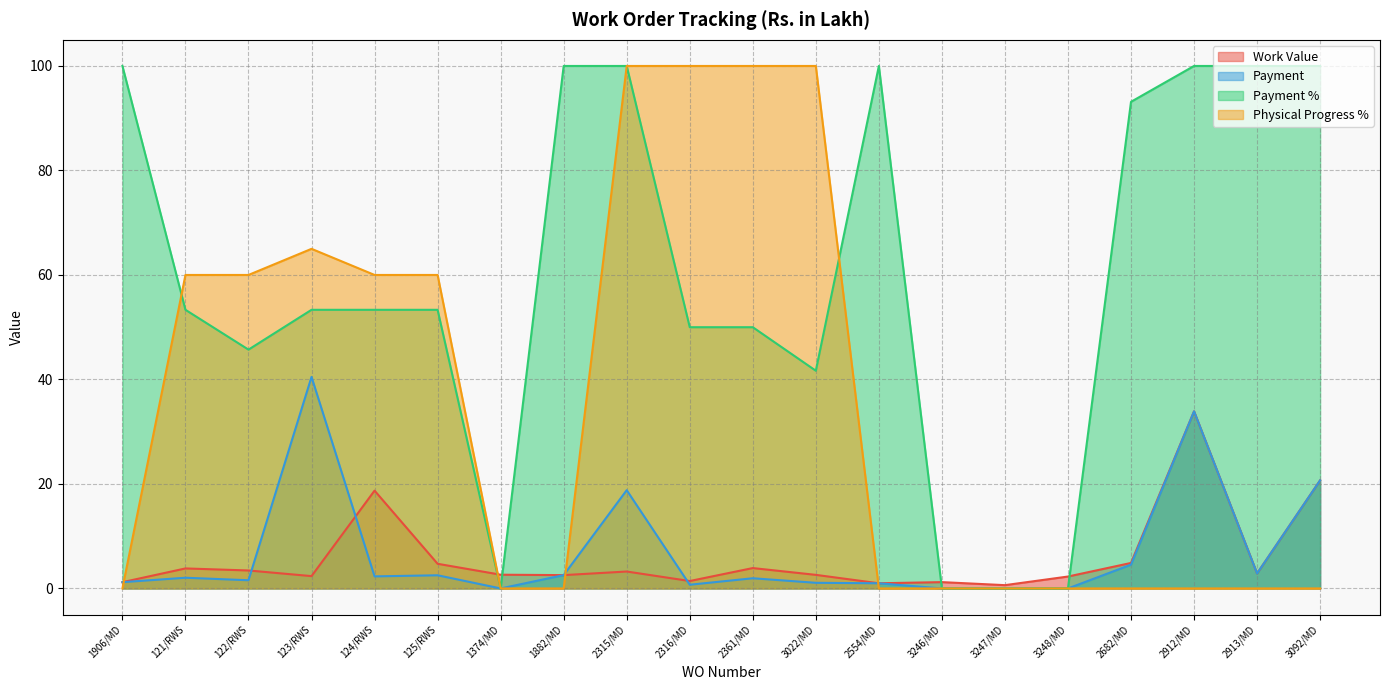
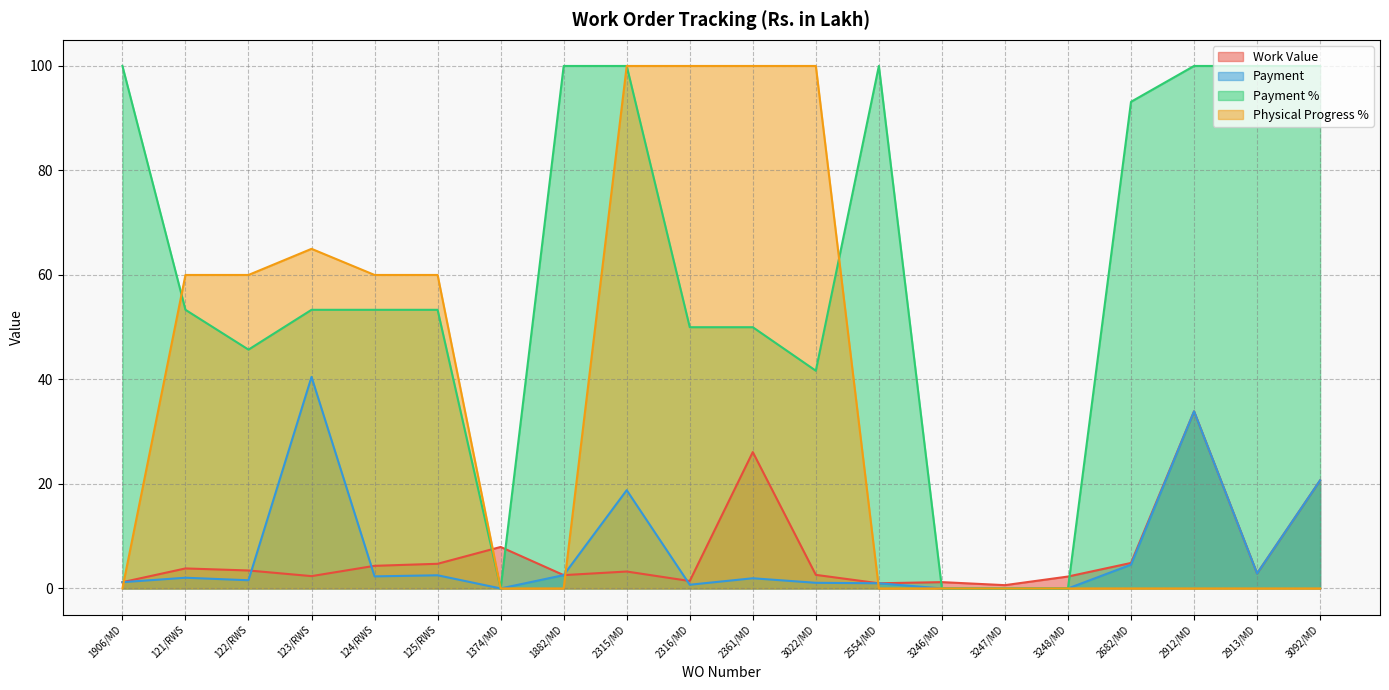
Work Value, 124/RWS: 19 -> 4
Work Value, 1374/MD: 3 -> 8
Work Value, 2361/MD: 4 -> 26
